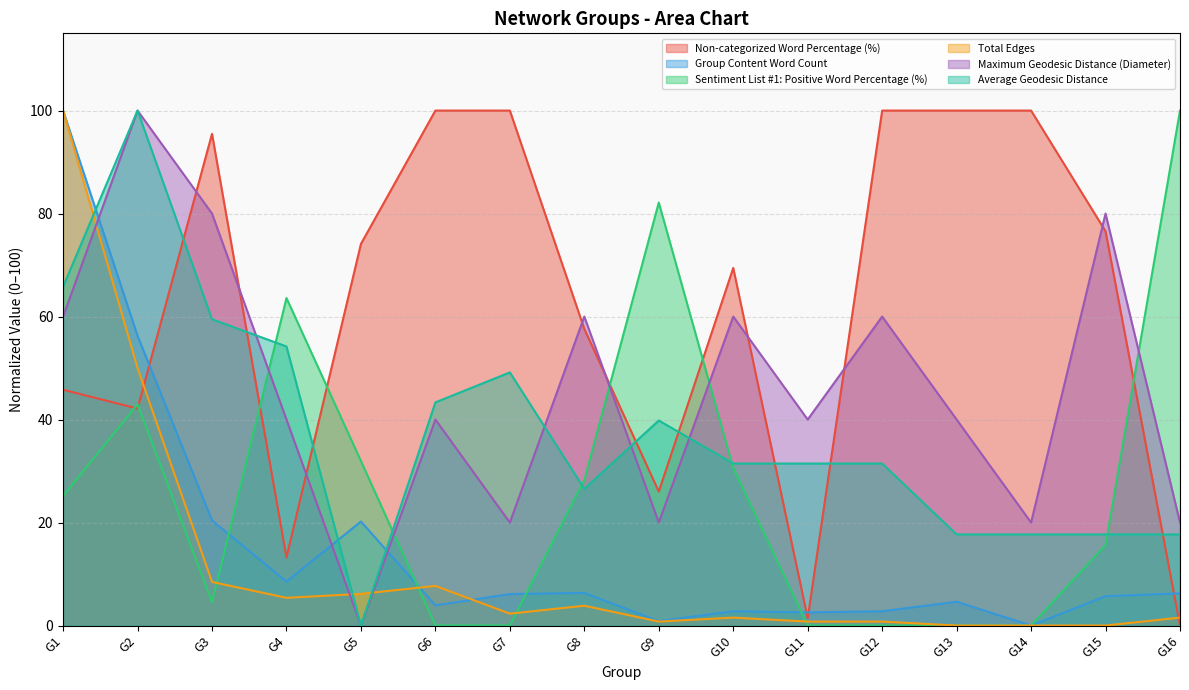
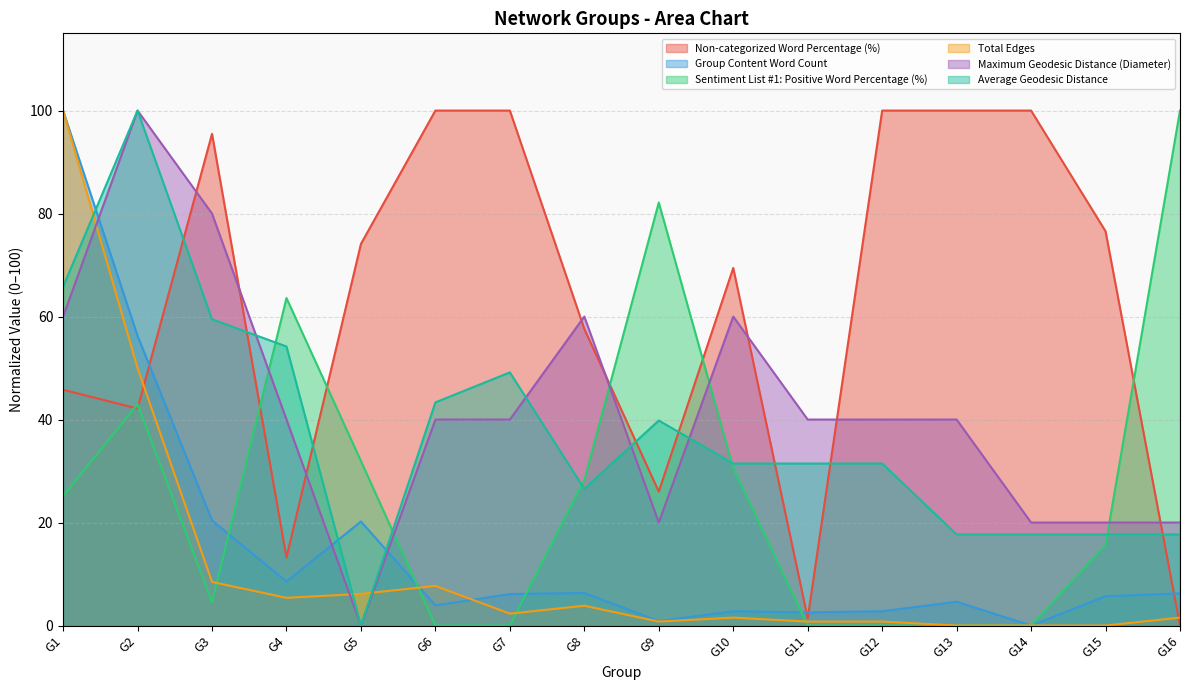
Maximum Geodesic Distance (Diameter), G7: 20 -> 40
Maximum Geodesic Distance (Diameter), G12: 60 -> 40
Maximum Geodesic Distance (Diameter), G15: 80 -> 20
